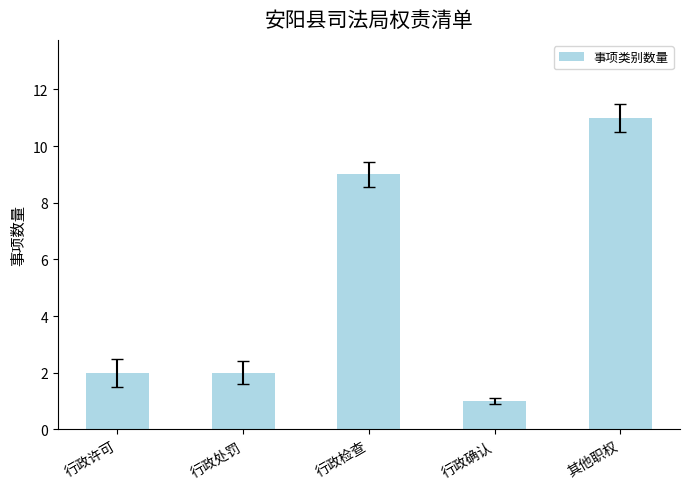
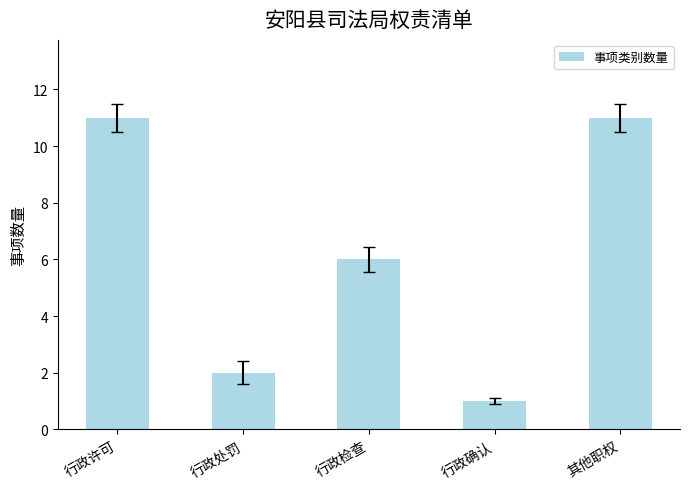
事项类别数量, 行政许可: 2 -> 11
事项类别数量, 行政检查: 9 -> 6
